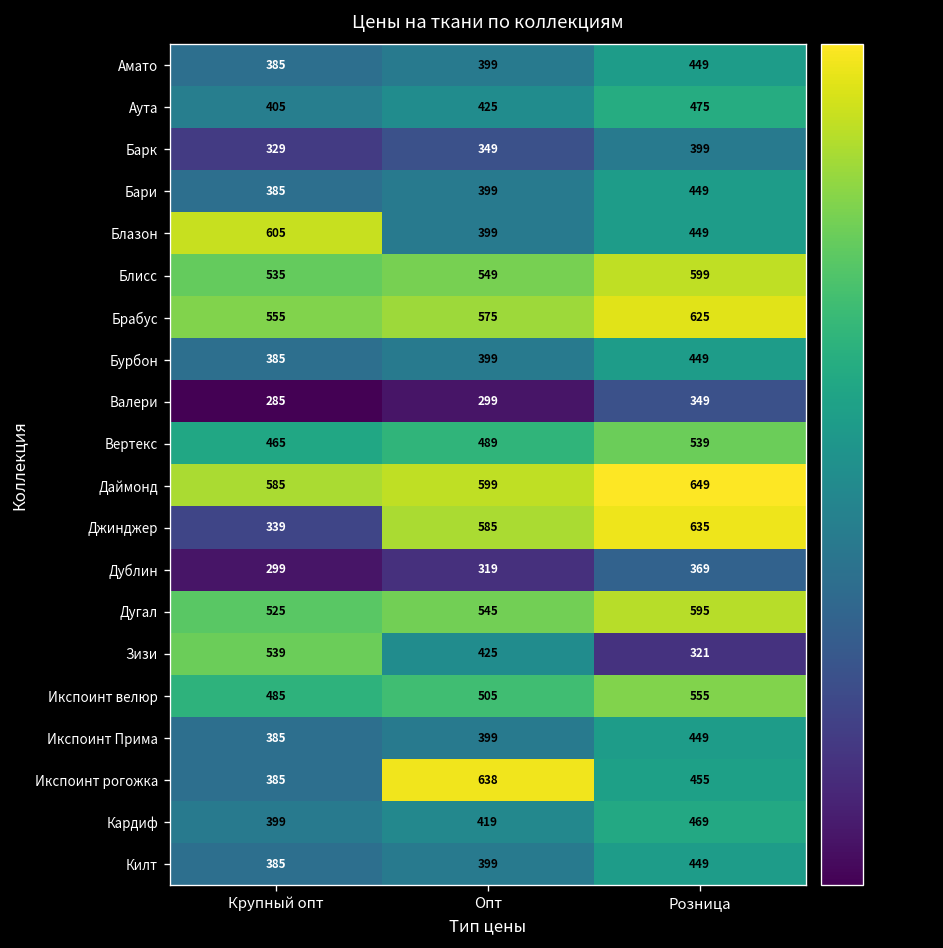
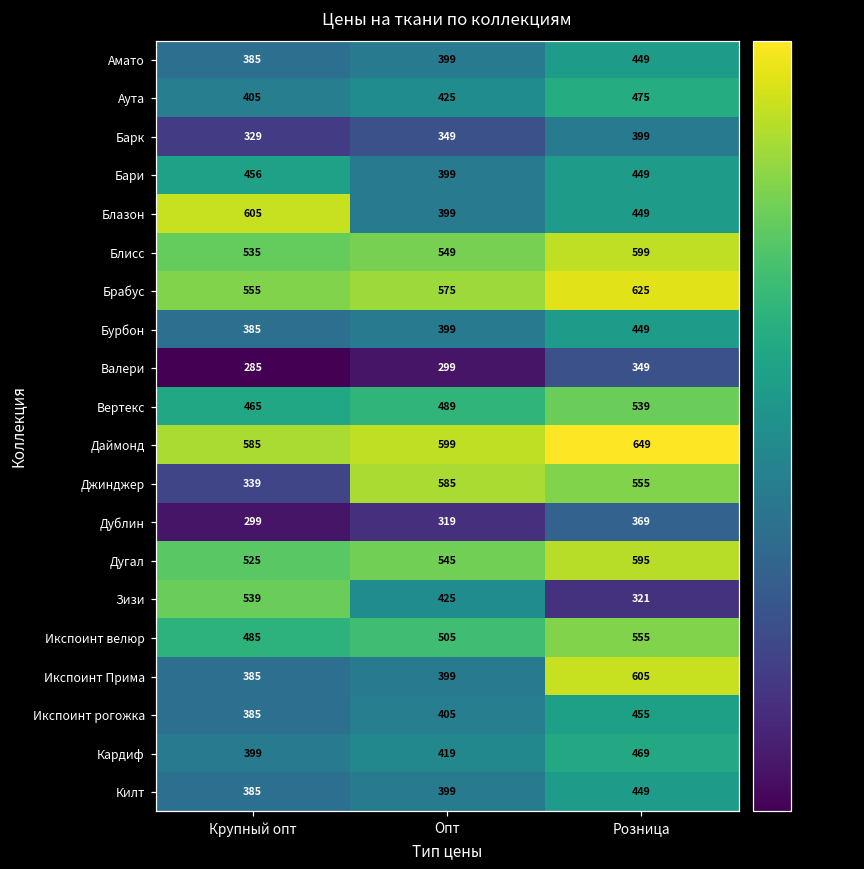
Бари, Крупный опт: 385 -> 456
Джинджер, Розница: 635 -> 555
Икспоинт Прима, Розница: 449 -> 605
Икспоинт рогожка, Опт: 638 -> 405
